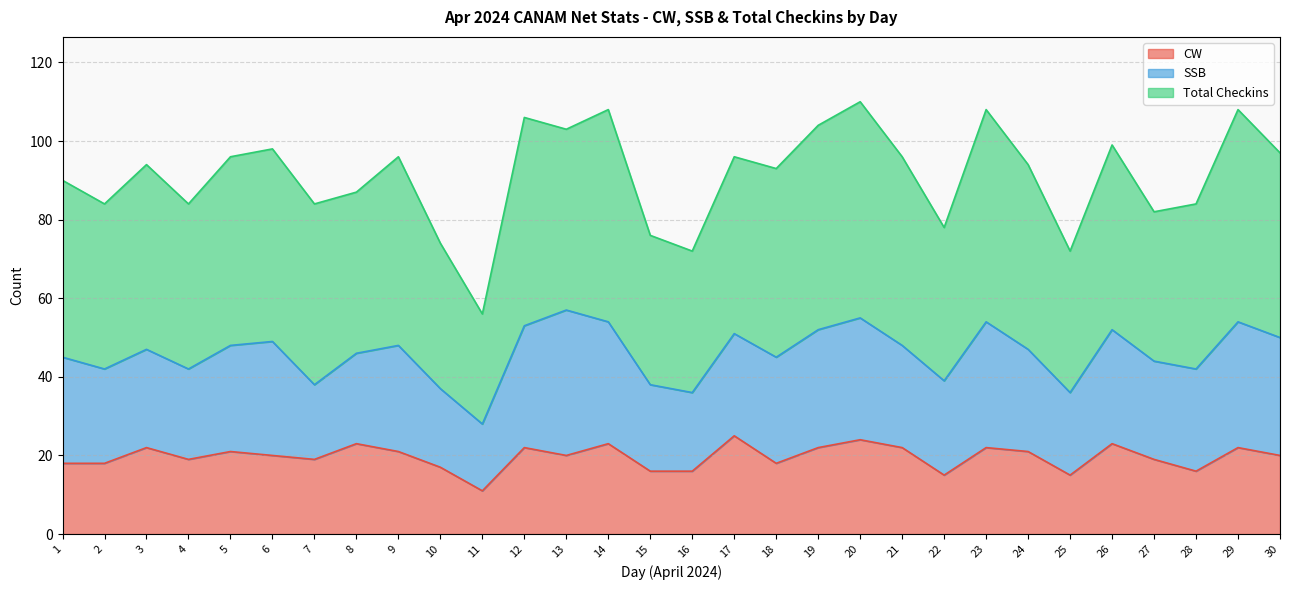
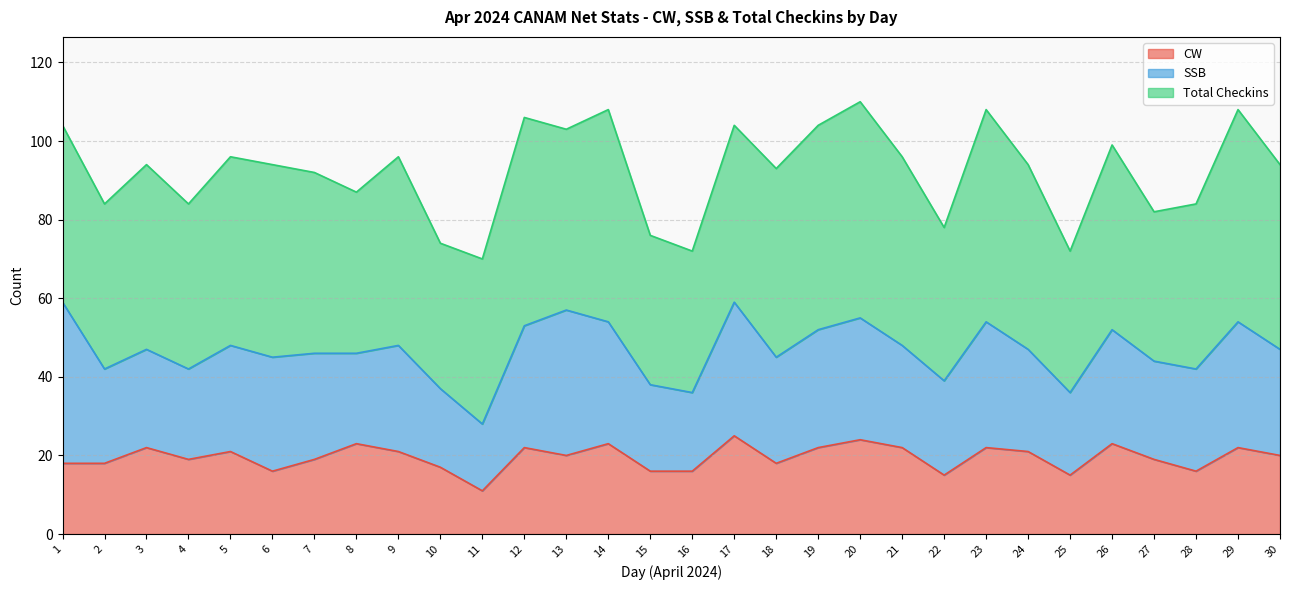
SSB, 1: 27 -> 41
CW, 6: 20 -> 16
SSB, 7: 19 -> 27
Total Checkins, 11: 28 -> 42
SSB, 17: 26 -> 34
SSB, 30: 30 -> 27
